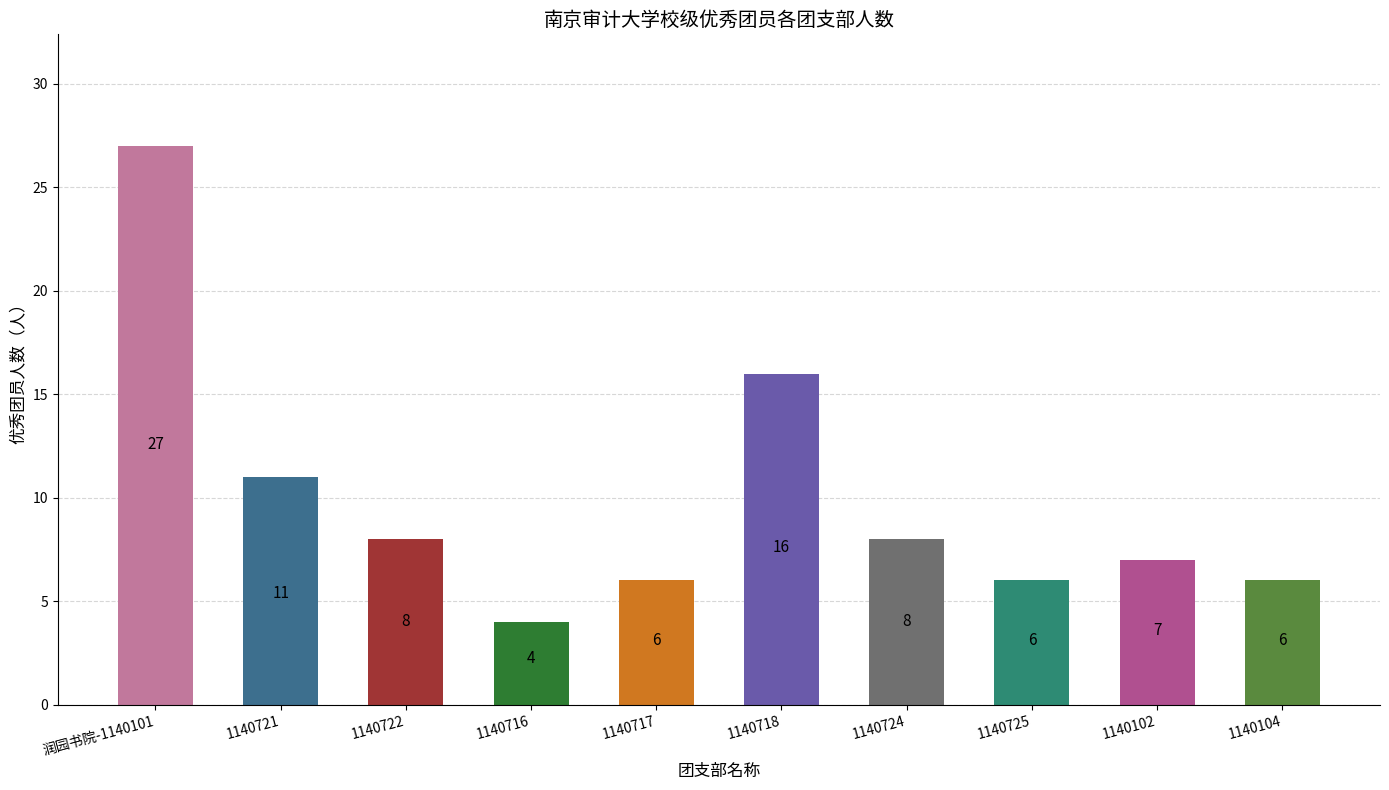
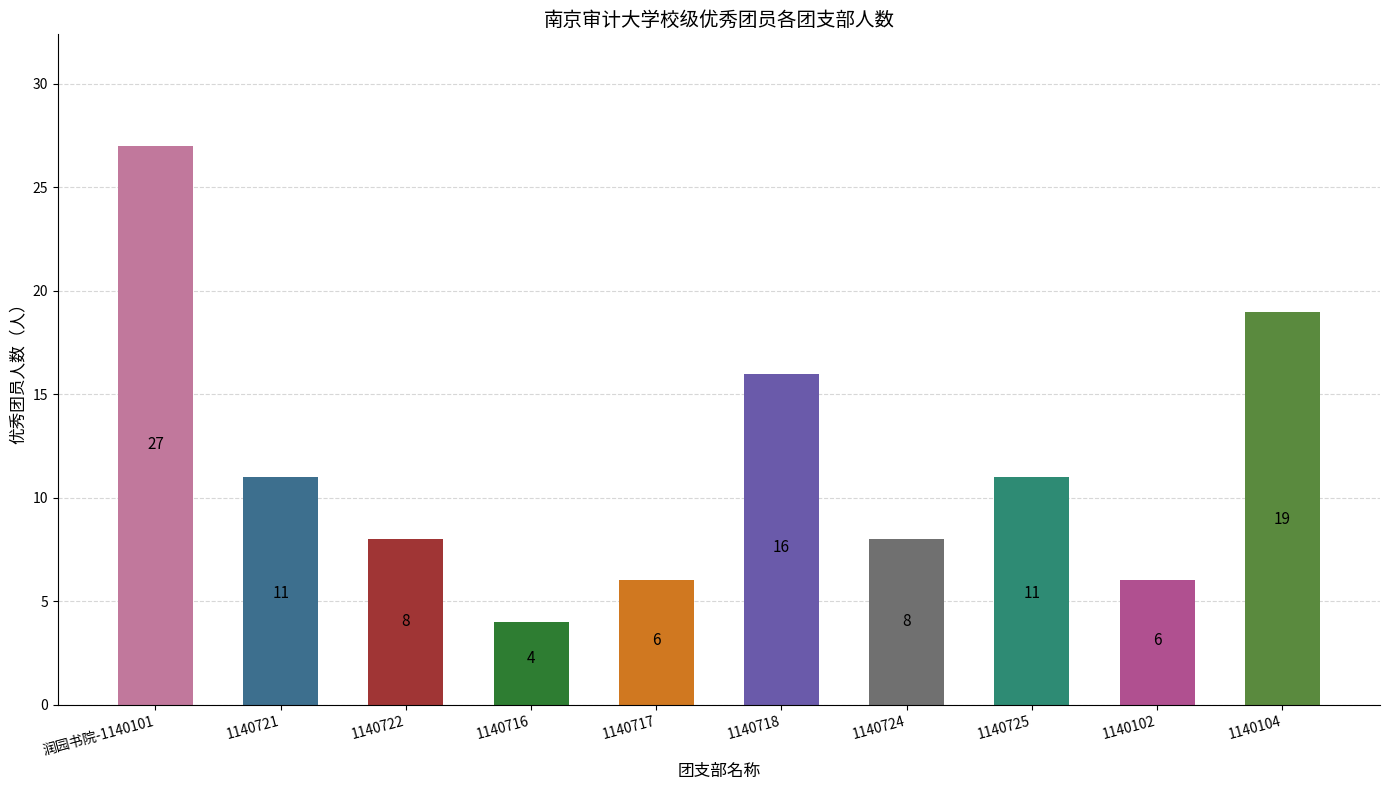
1140725: 6 -> 11
1140102: 7 -> 6
1140104: 6 -> 19
